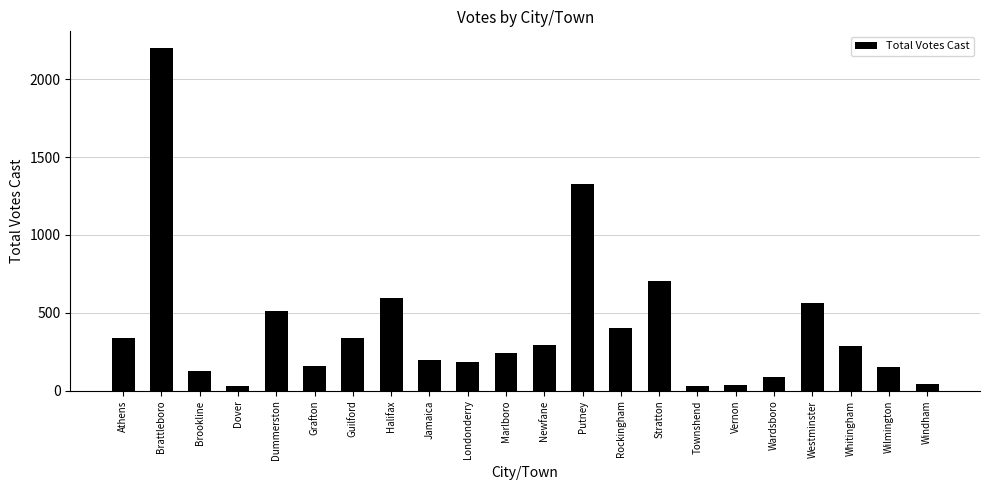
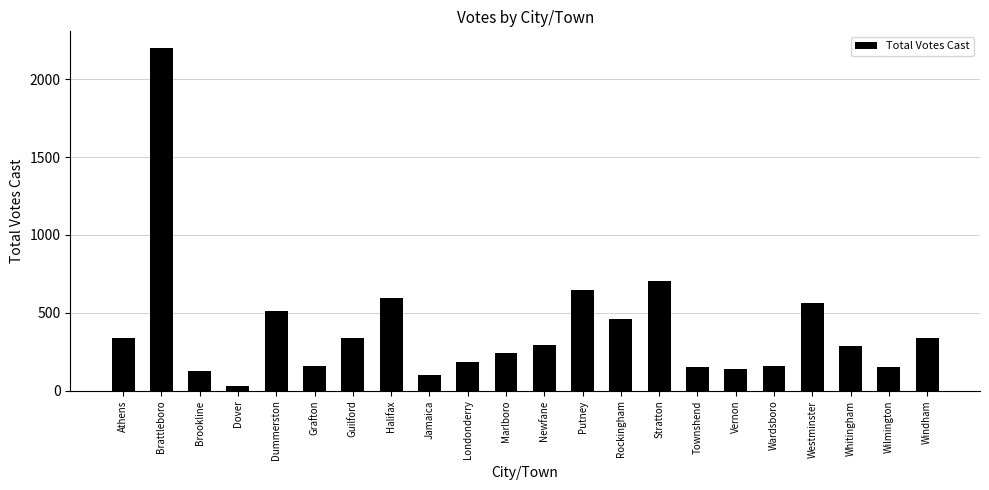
Jamaica: 200 -> 100
Putney: 1330 -> 650
Rockingham: 400 -> 460
Townshend: 30 -> 150
Vernon: 40 -> 140
Wardsboro: 90 -> 160
Windham: 50 -> 340
